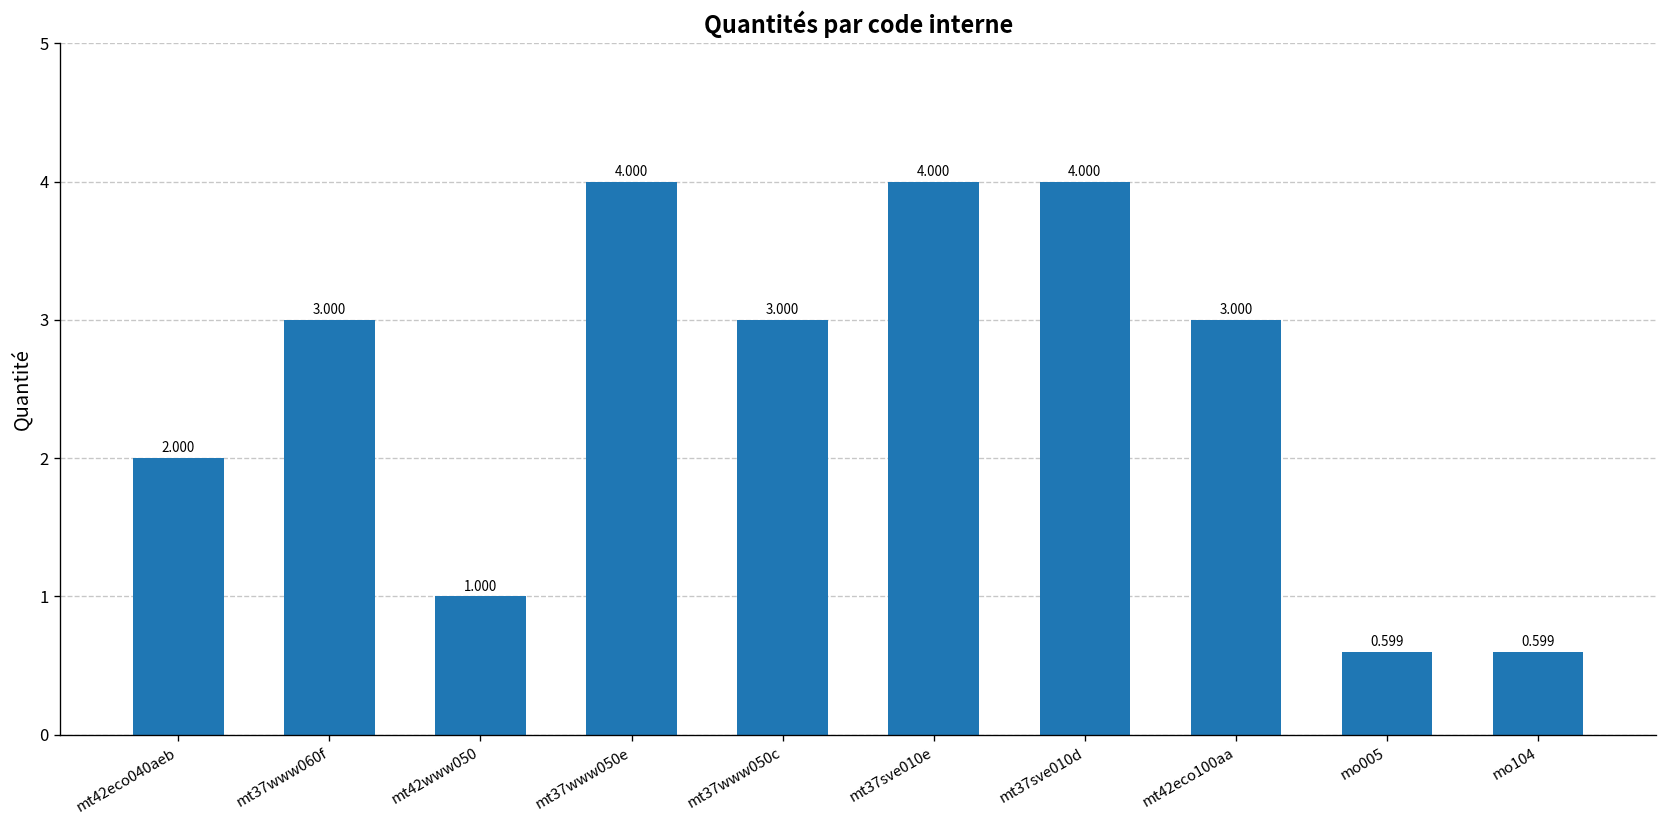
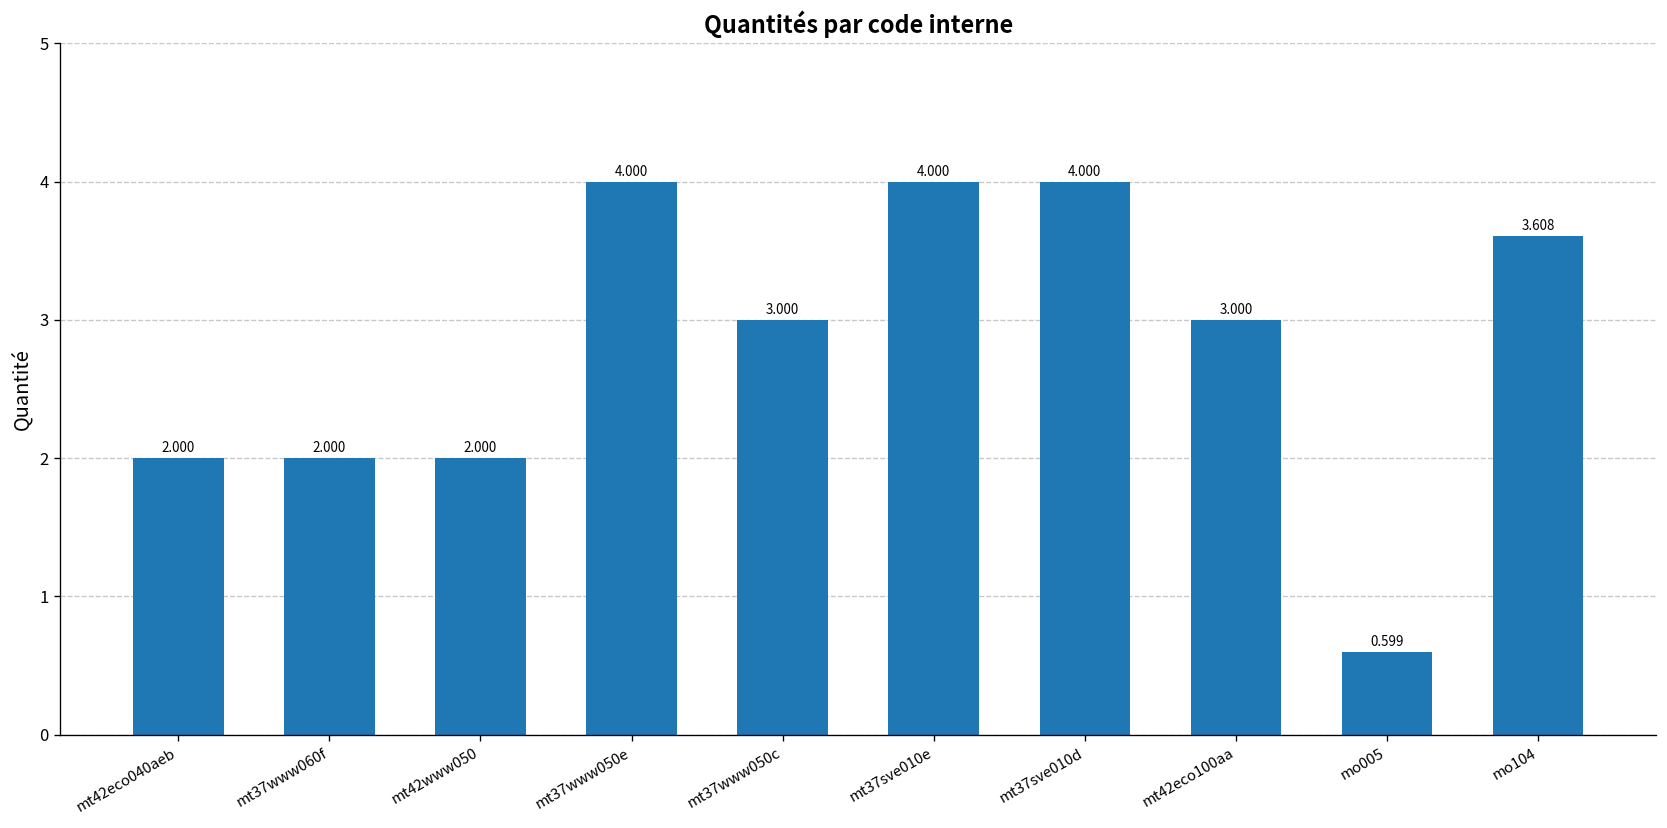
mt37www060f: 3.000 -> 2.000
mt42www050: 1.000 -> 2.000
mo104: 0.599 -> 3.608
